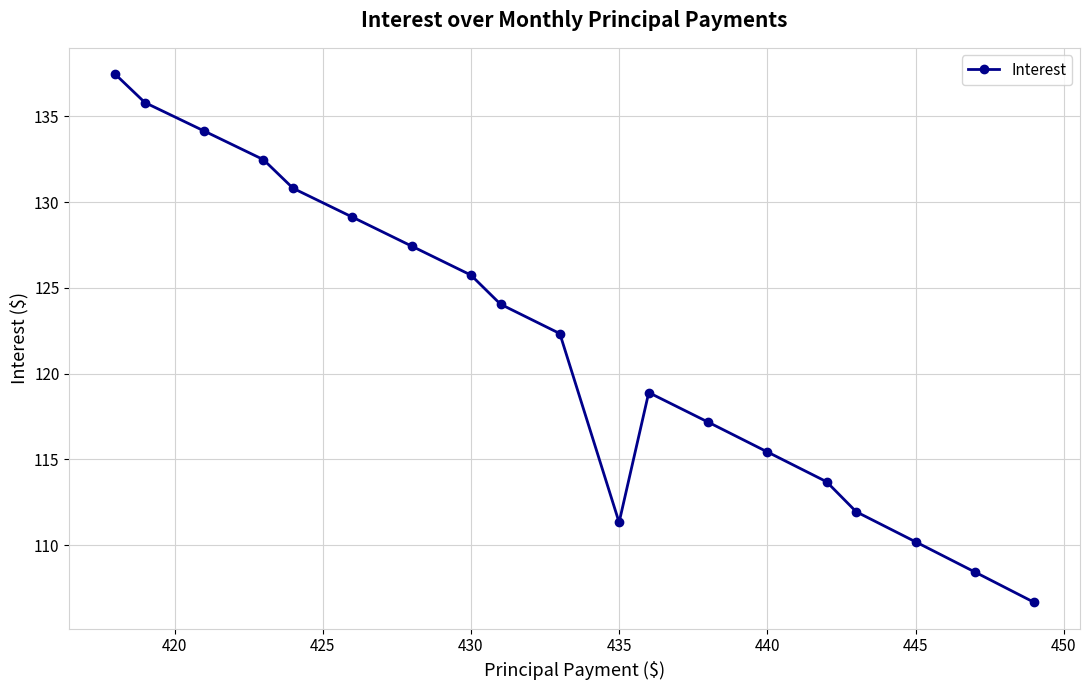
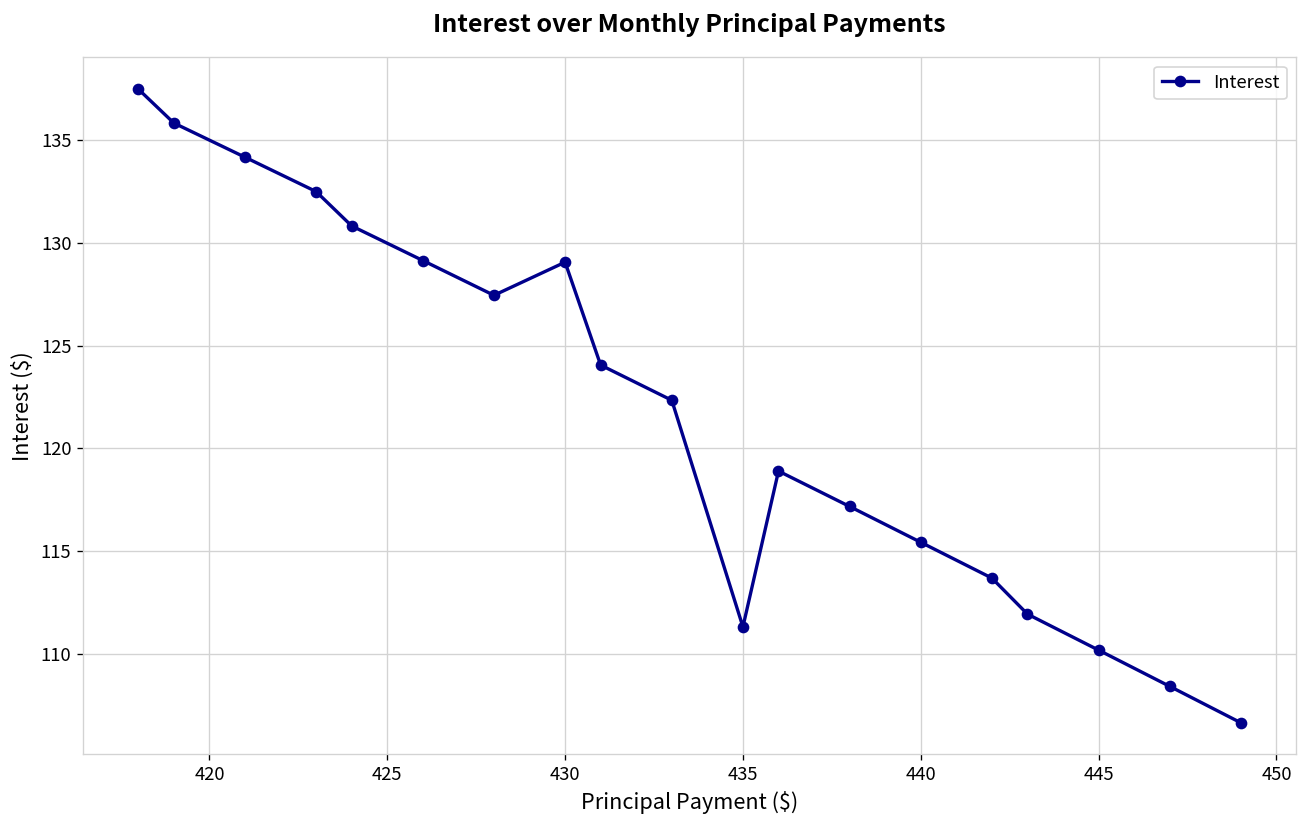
430: 125.8 -> 129.1
